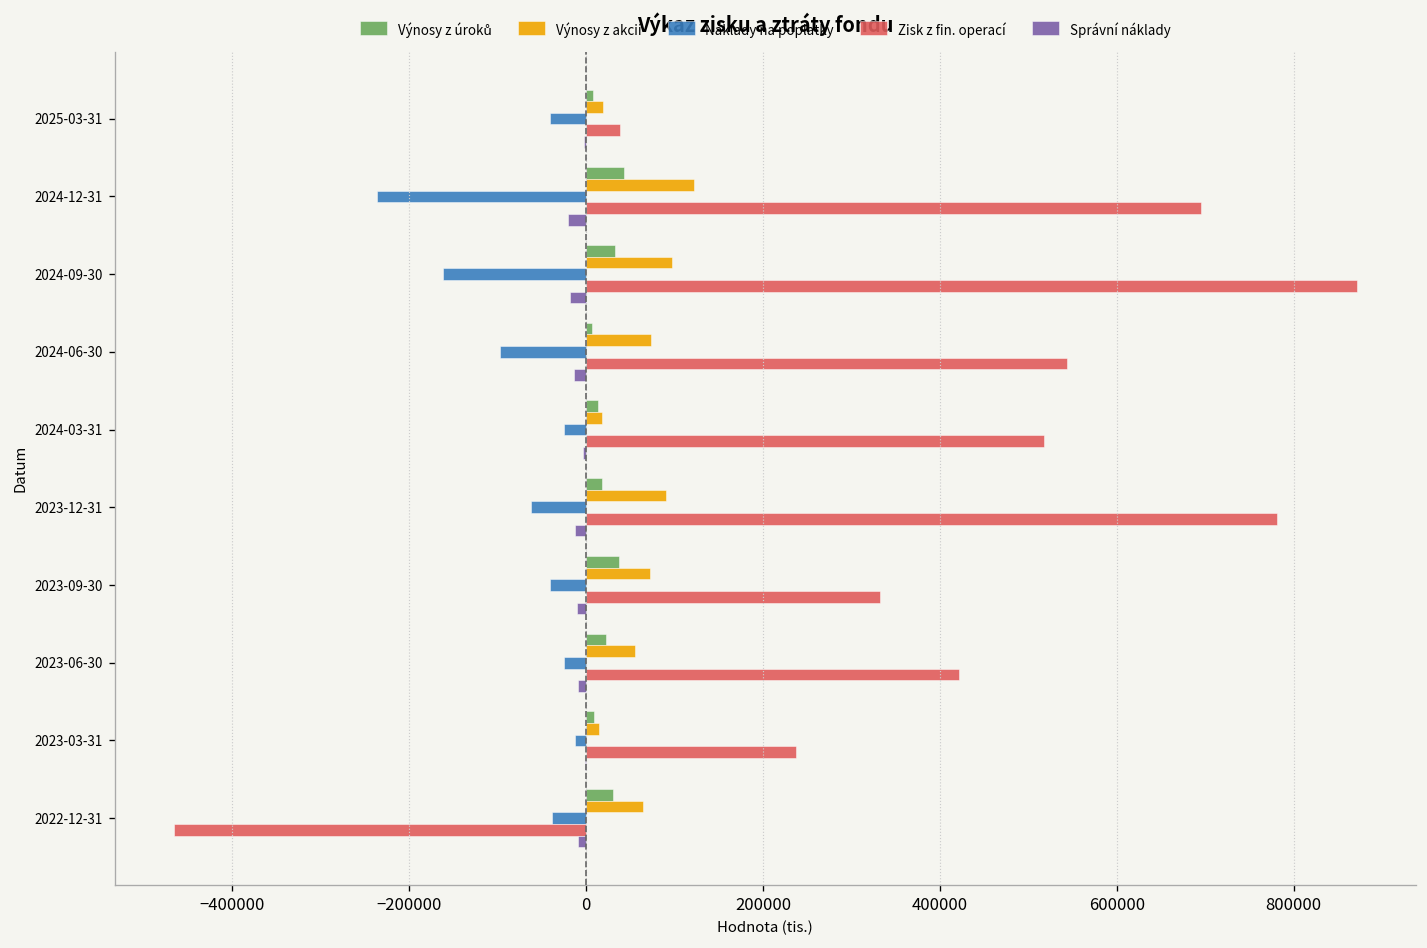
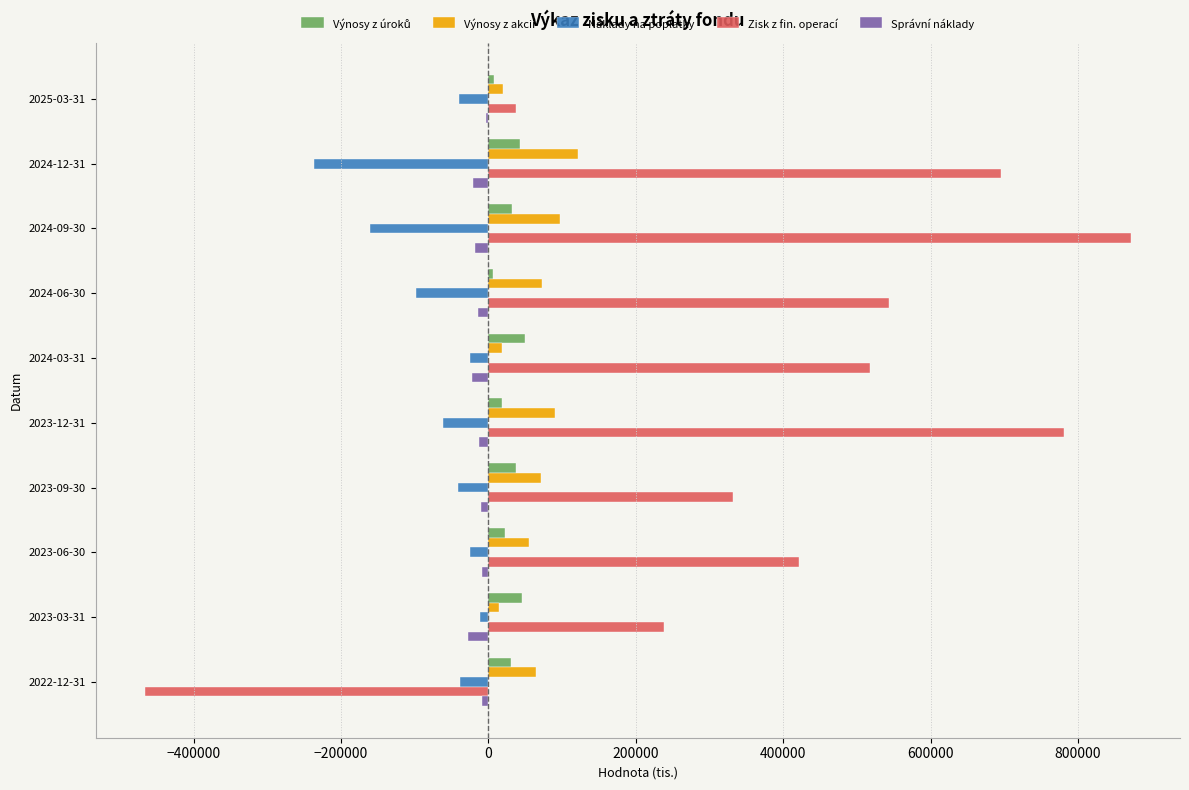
Výnosy z úroků, 2024-03-31: 10000 -> 50000
Správní náklady, 2024-03-31: 0 -> -20000
Výnosy z úroků, 2023-03-31: 10000 -> 40000
Správní náklady, 2023-03-31: 0 -> -30000
